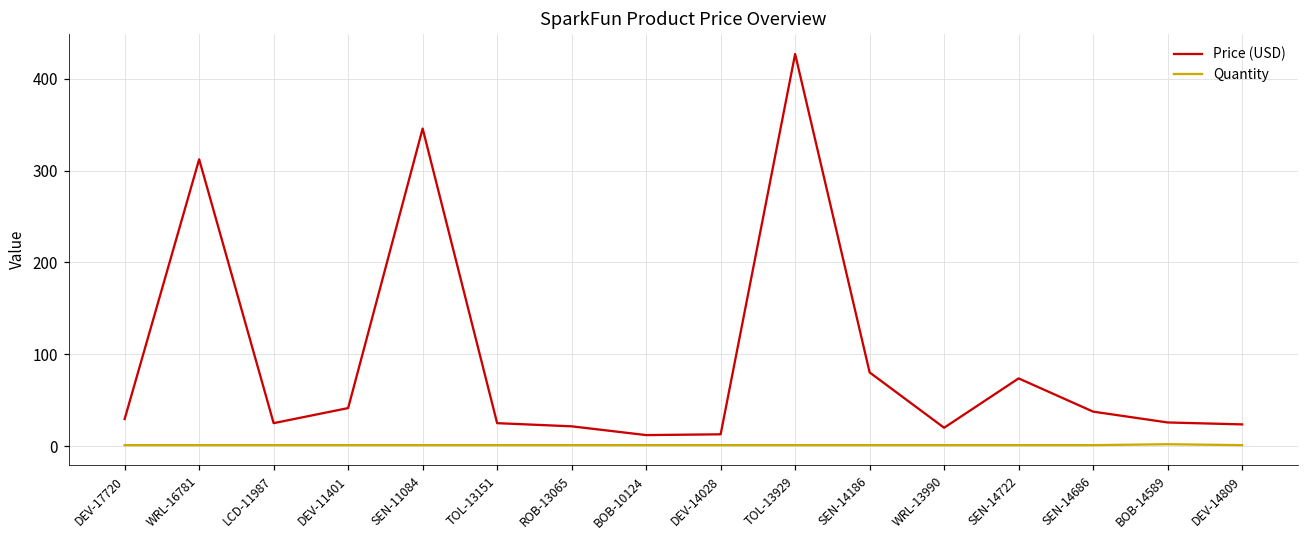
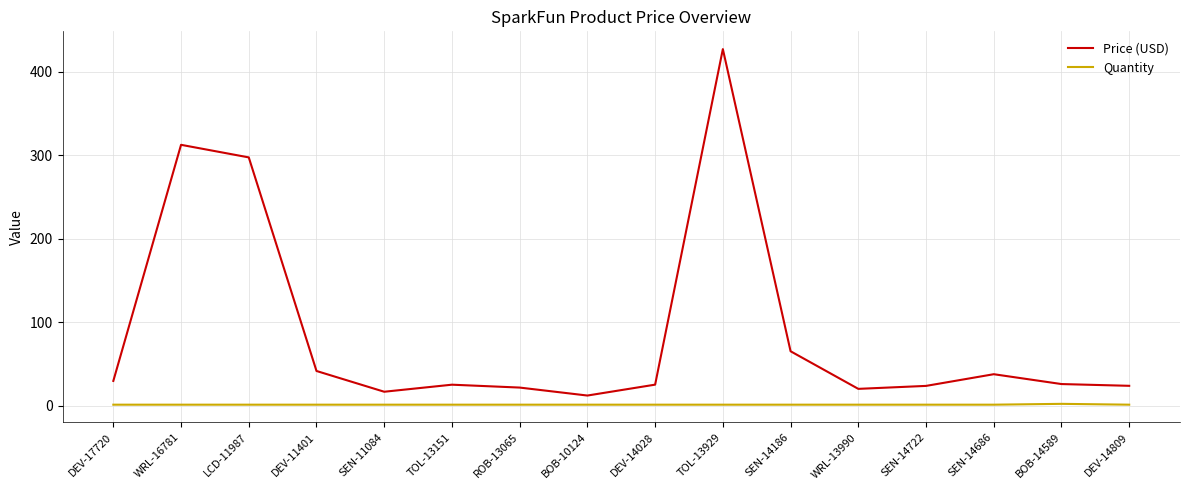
Price (USD), LCD-11987: 20 -> 300
Price (USD), SEN-11084: 350 -> 20
Price (USD), DEV-14028: 10 -> 30
Price (USD), SEN-14186: 80 -> 70
Price (USD), SEN-14722: 70 -> 20
